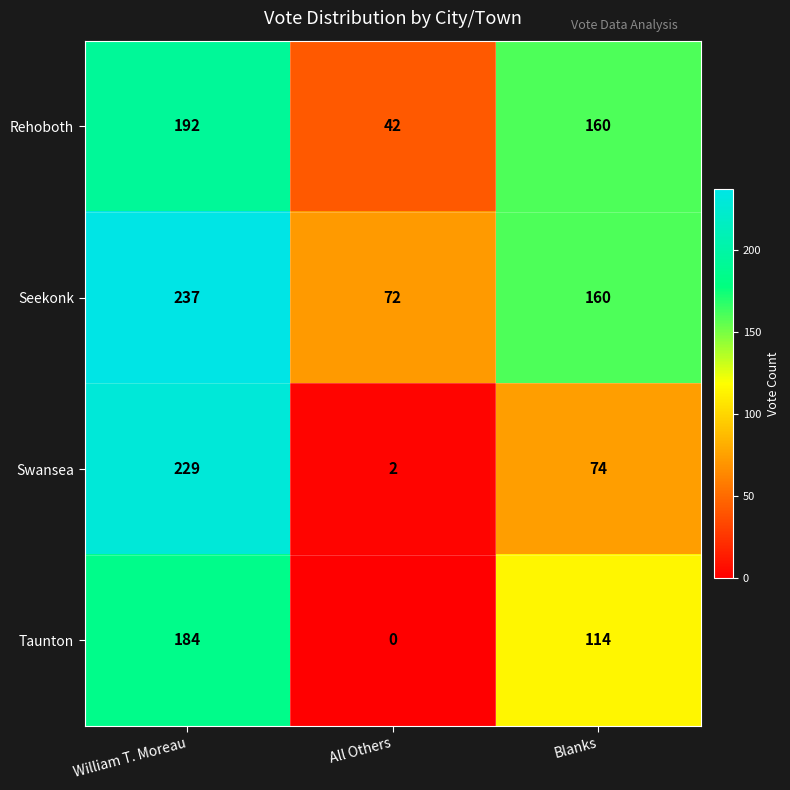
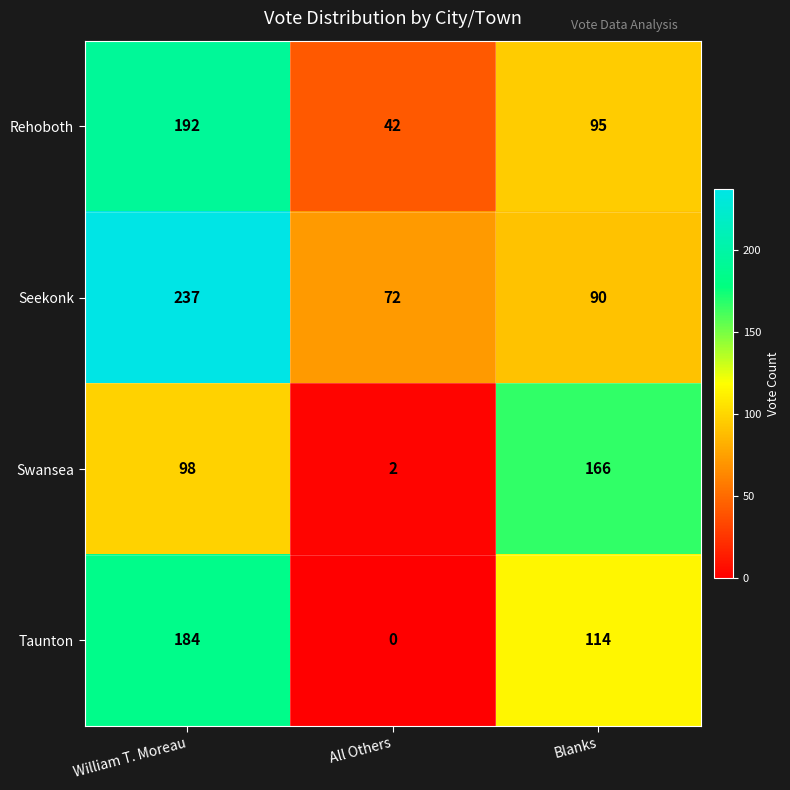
Rehoboth, Blanks: 160 -> 95
Seekonk, Blanks: 160 -> 90
Swansea, William T. Moreau: 229 -> 98
Swansea, Blanks: 74 -> 166
